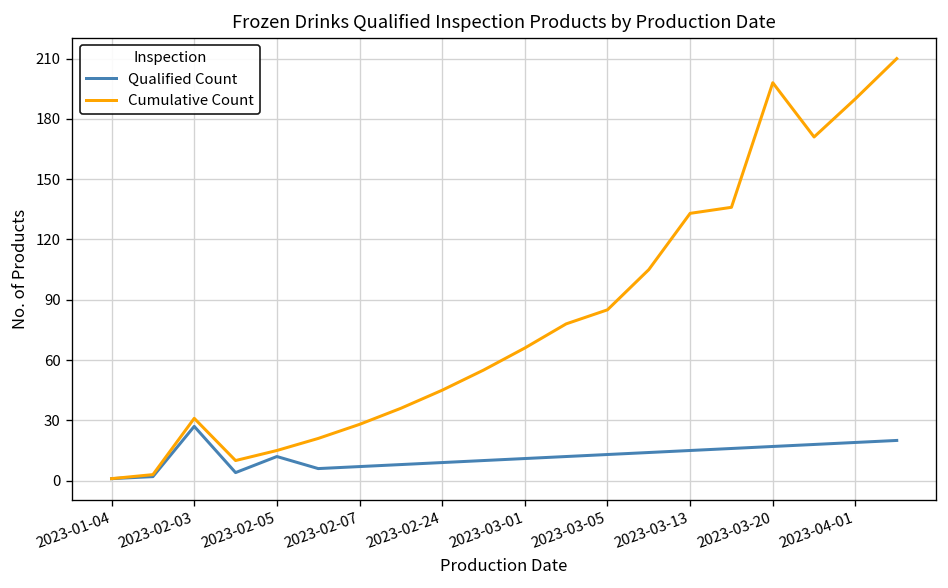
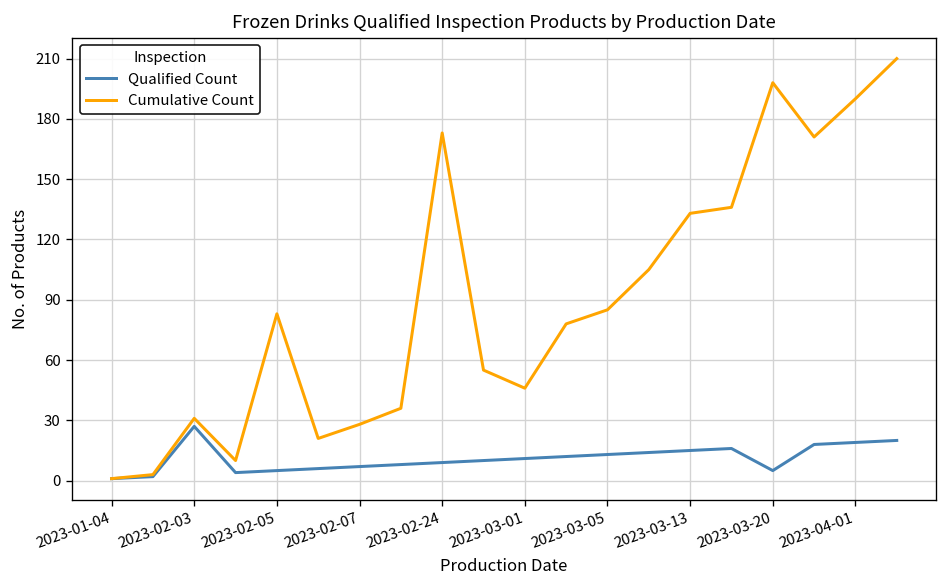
Qualified Count, 2023-02-05: 12 -> 5
Cumulative Count, 2023-02-05: 15 -> 83
Cumulative Count, 2023-02-24: 45 -> 173
Cumulative Count, 2023-03-01: 66 -> 46
Qualified Count, 2023-03-20: 17 -> 5
